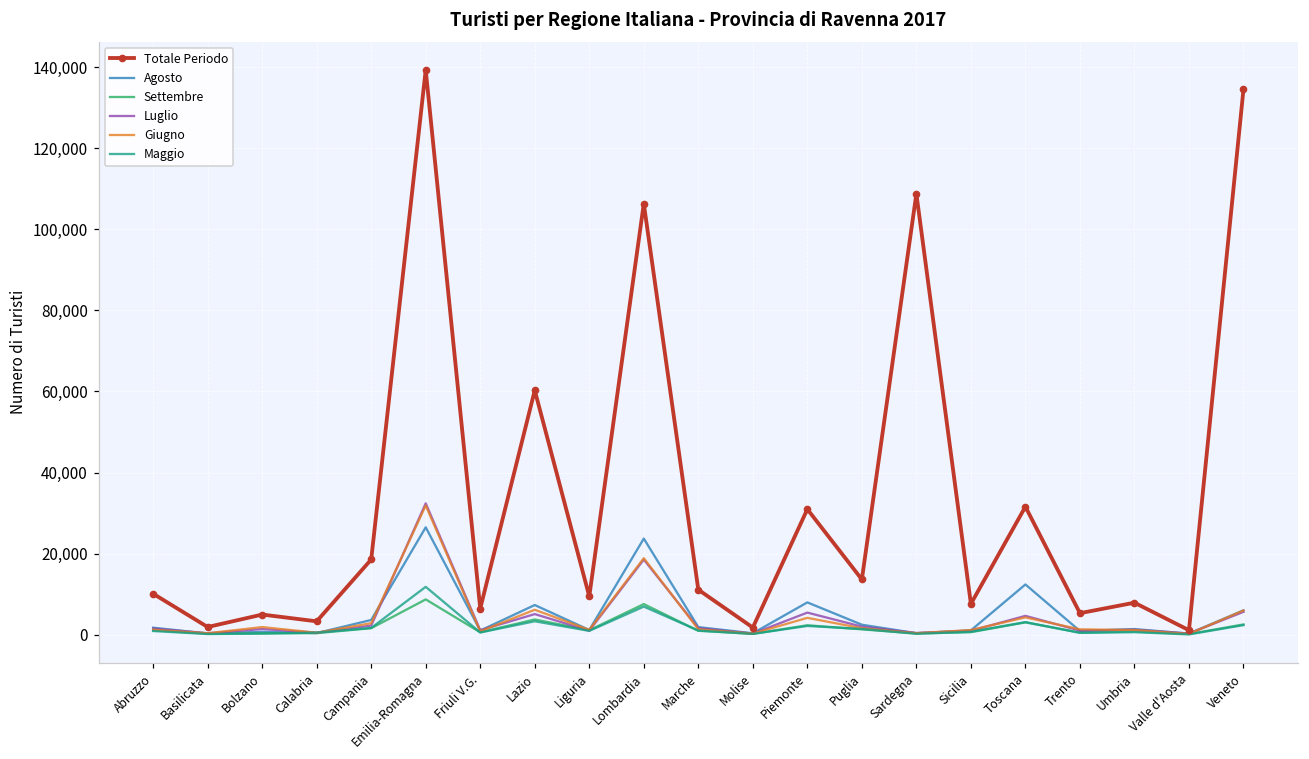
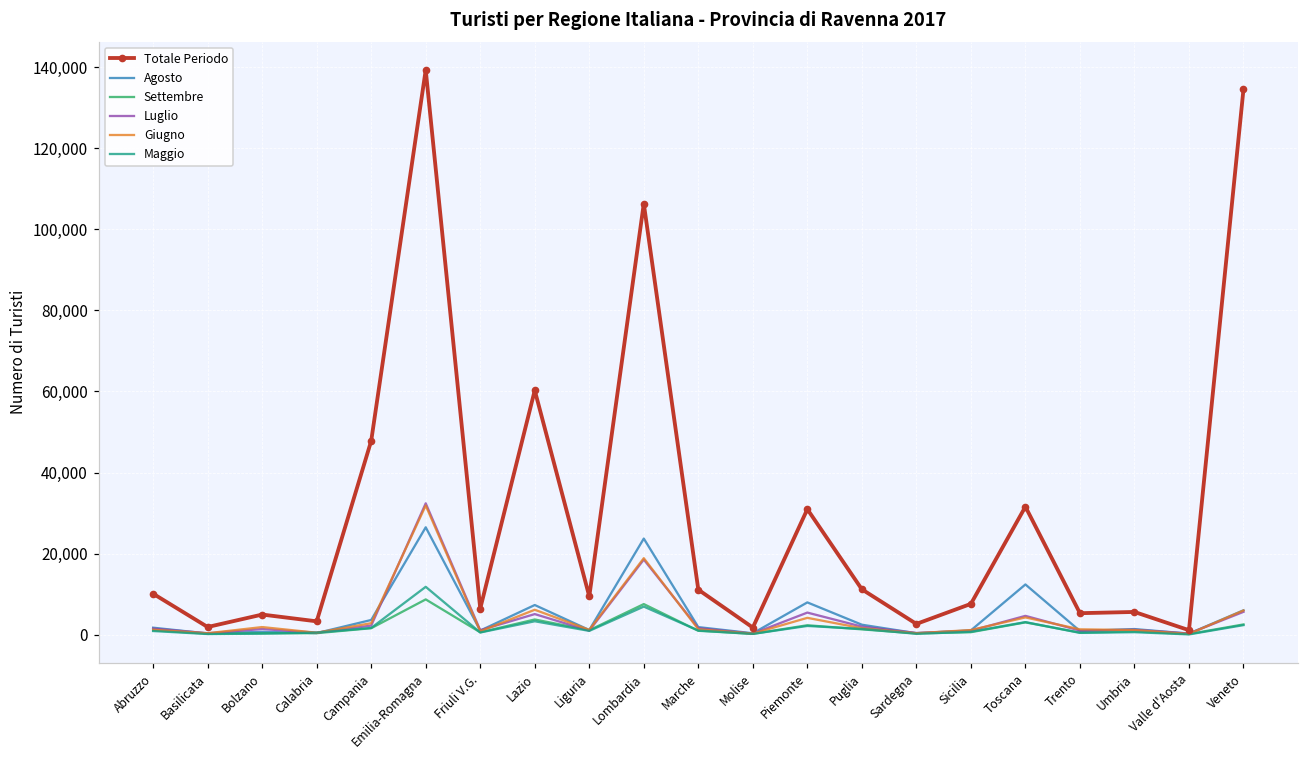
Totale Periodo, Campania: 19,000 -> 48,000
Totale Periodo, Puglia: 14,000 -> 11,000
Totale Periodo, Sardegna: 109,000 -> 3,000
Totale Periodo, Umbria: 8,000 -> 6,000
